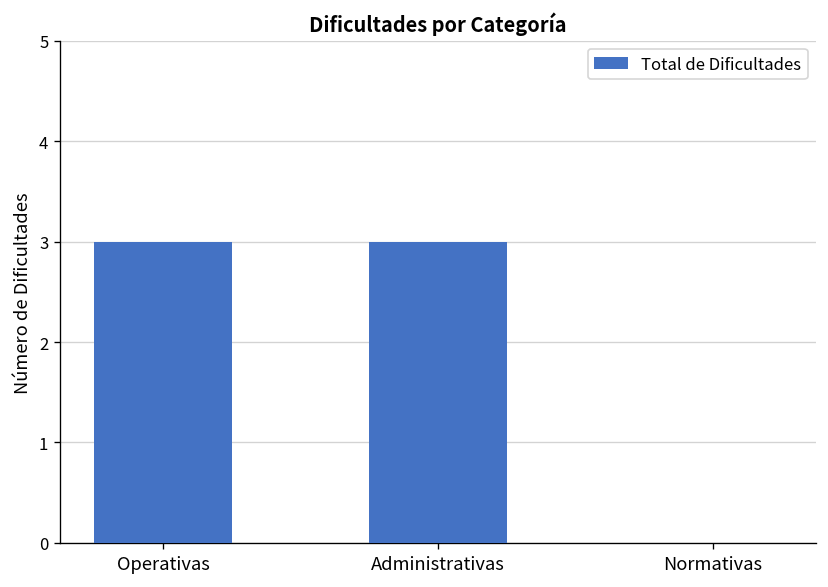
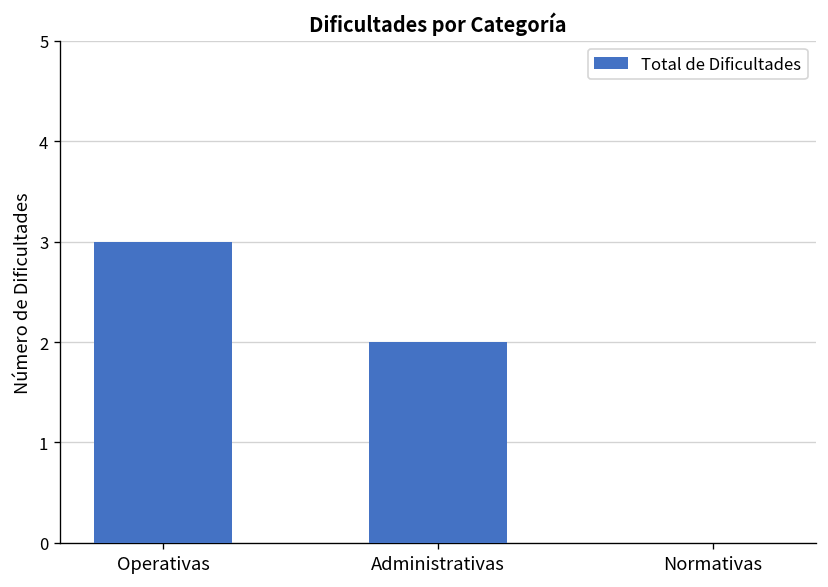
Administrativas: 3 -> 2
